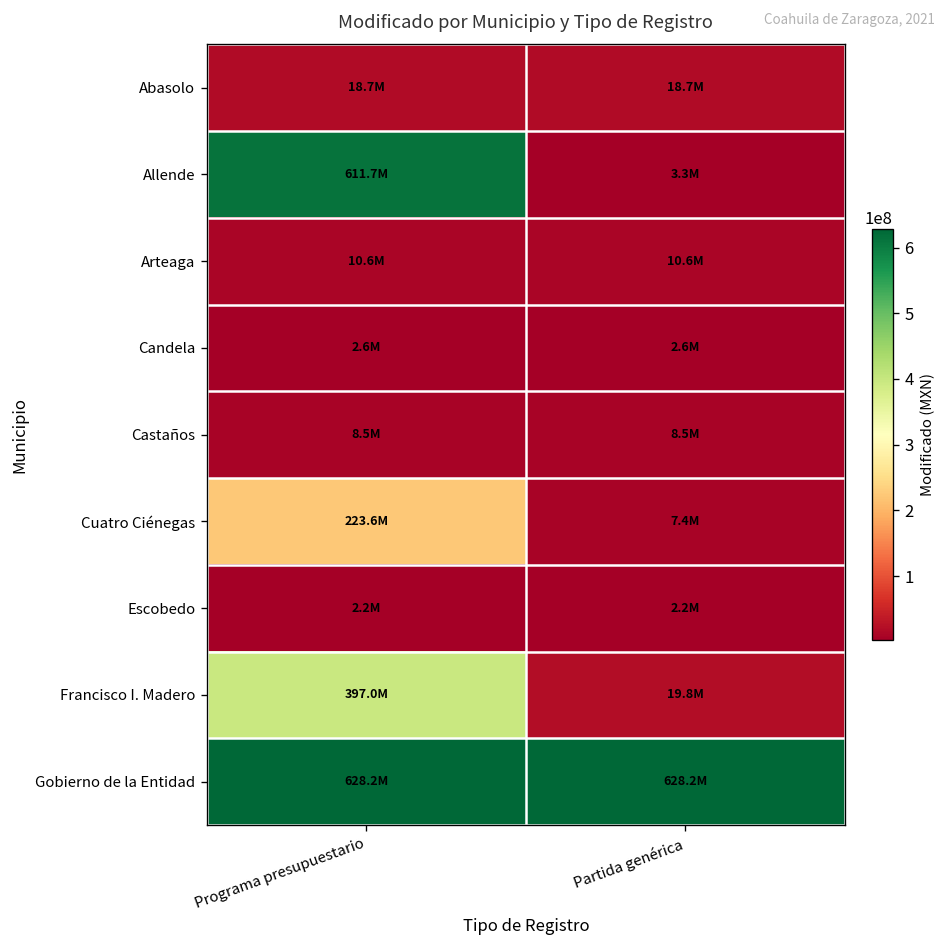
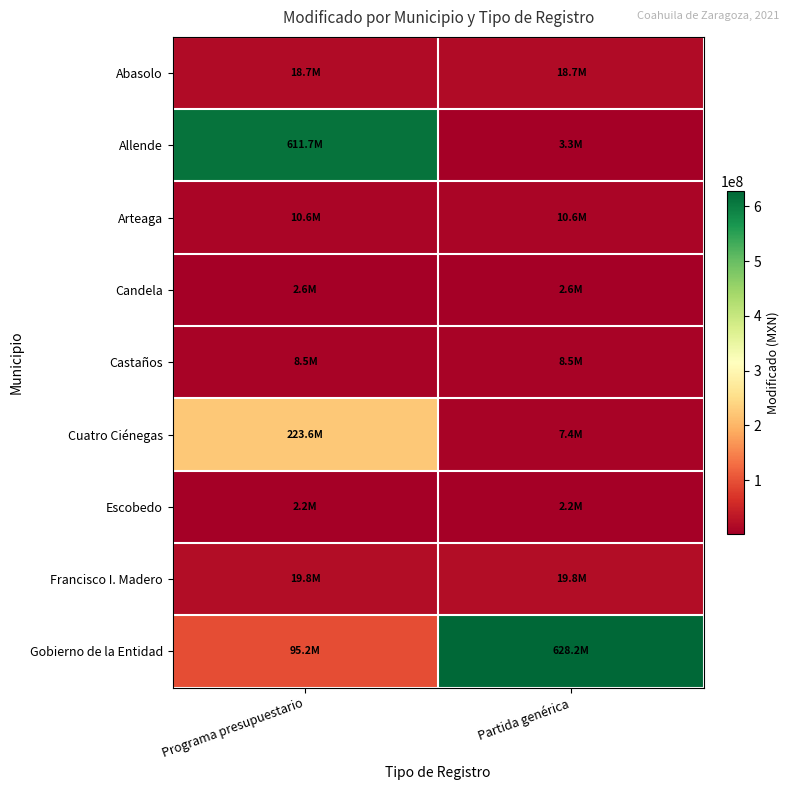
Francisco I. Madero, Programa presupuestario: 397.0M -> 19.8M
Gobierno de la Entidad, Programa presupuestario: 628.2M -> 95.2M
